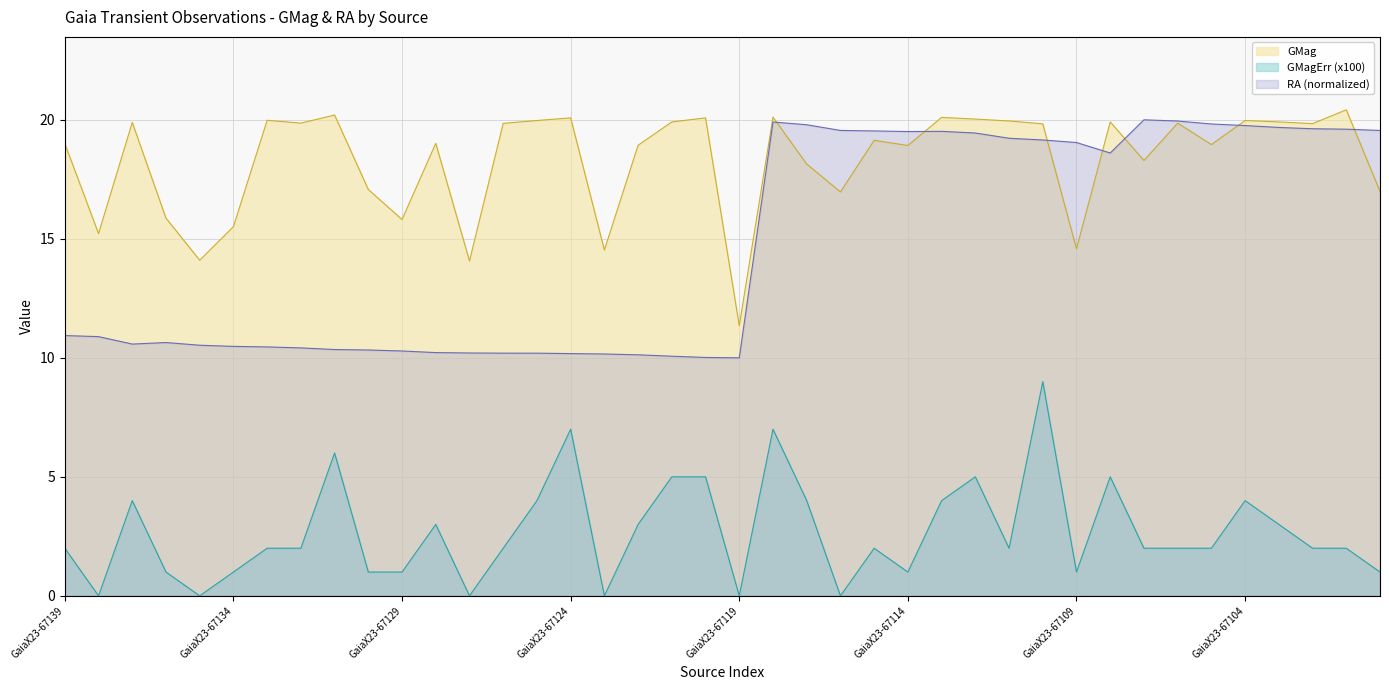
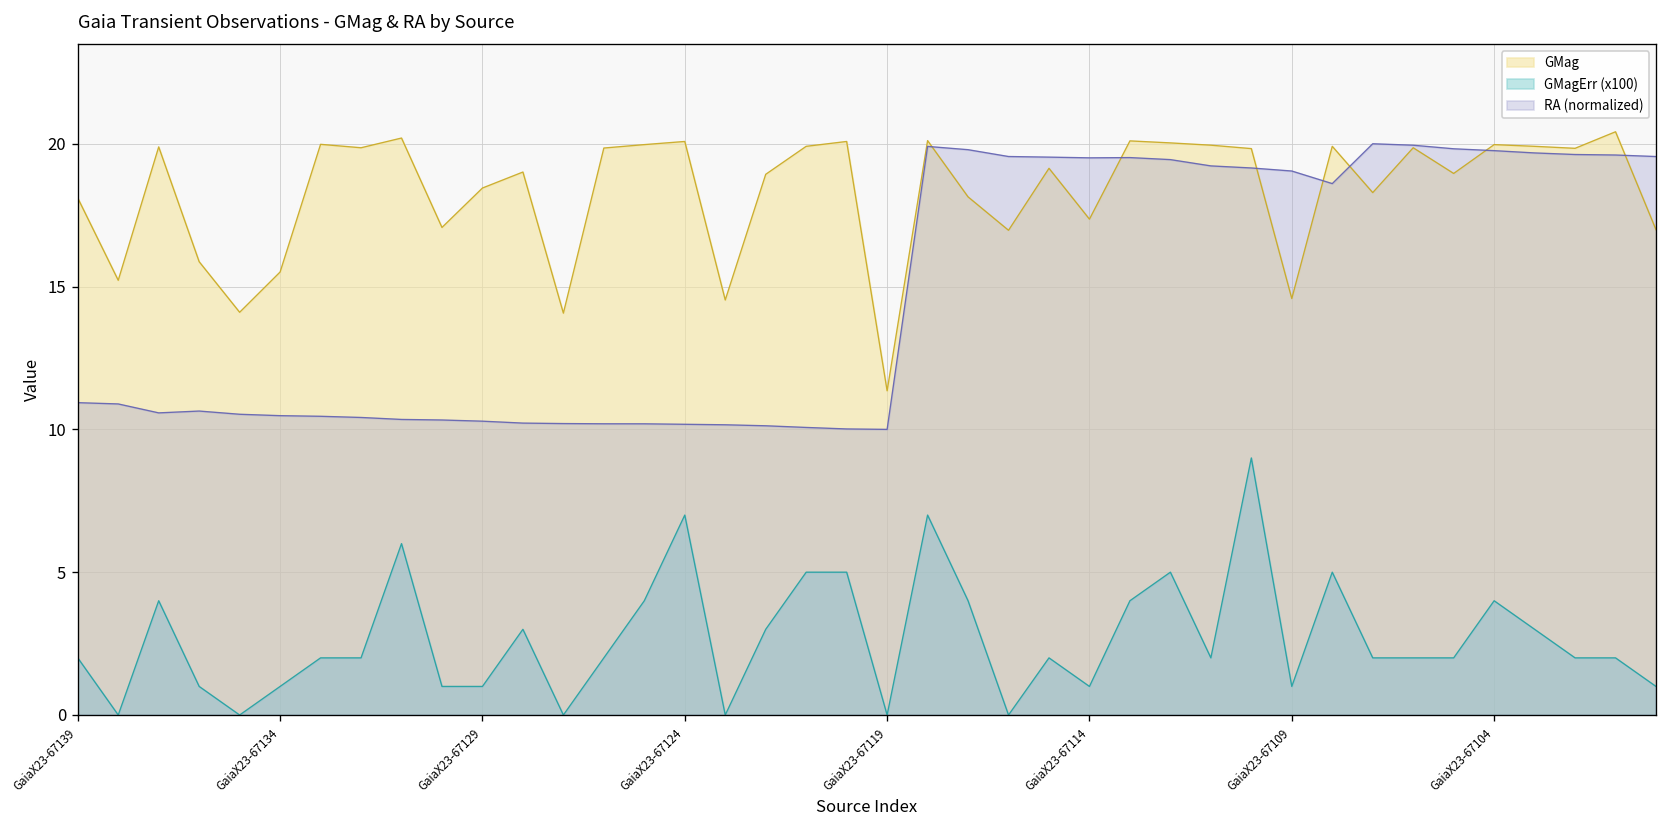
GMag, GaiaX23-67139: 19.0 -> 18.1
GMag, GaiaX23-67129: 15.8 -> 18.5
GMag, GaiaX23-67114: 18.9 -> 17.4
